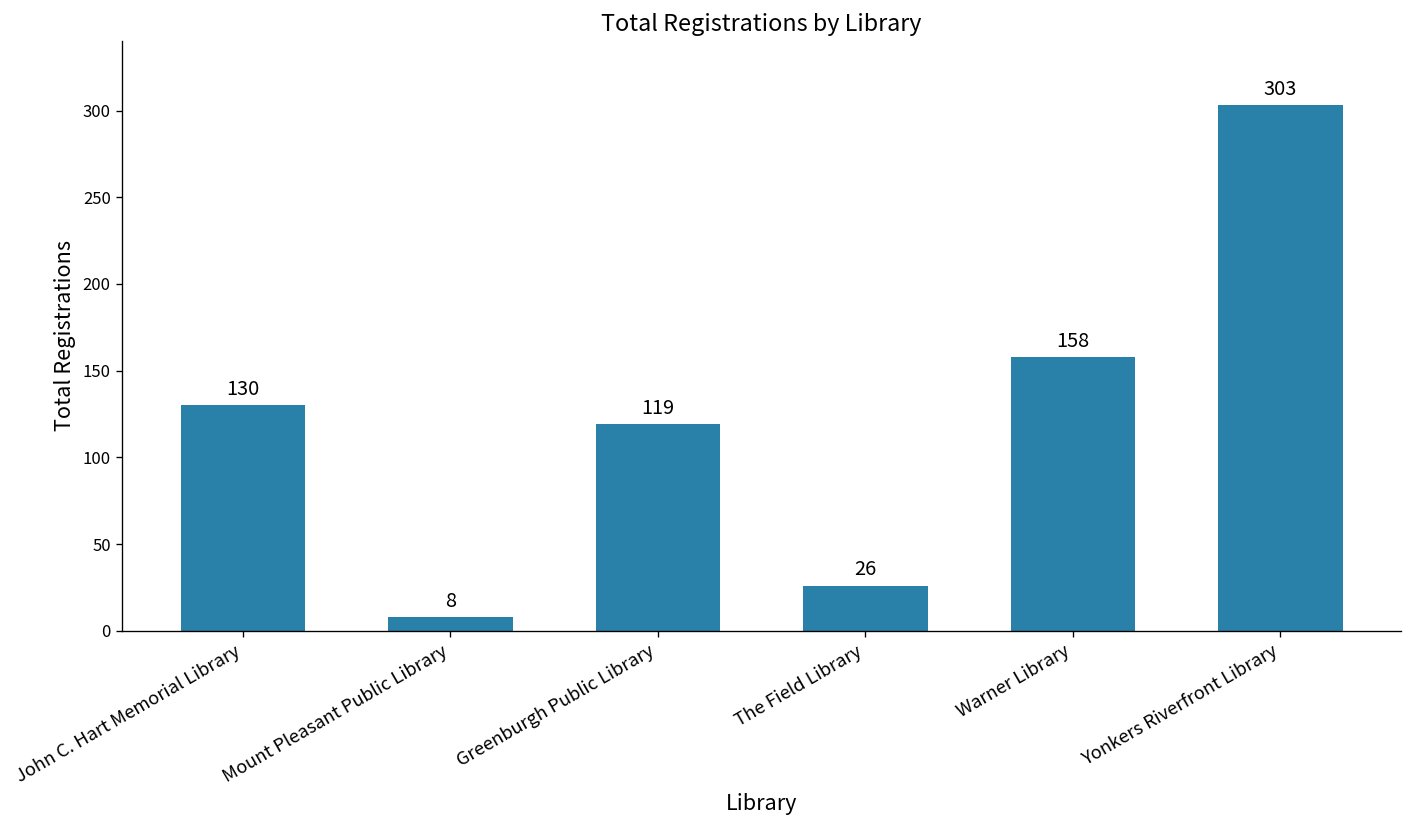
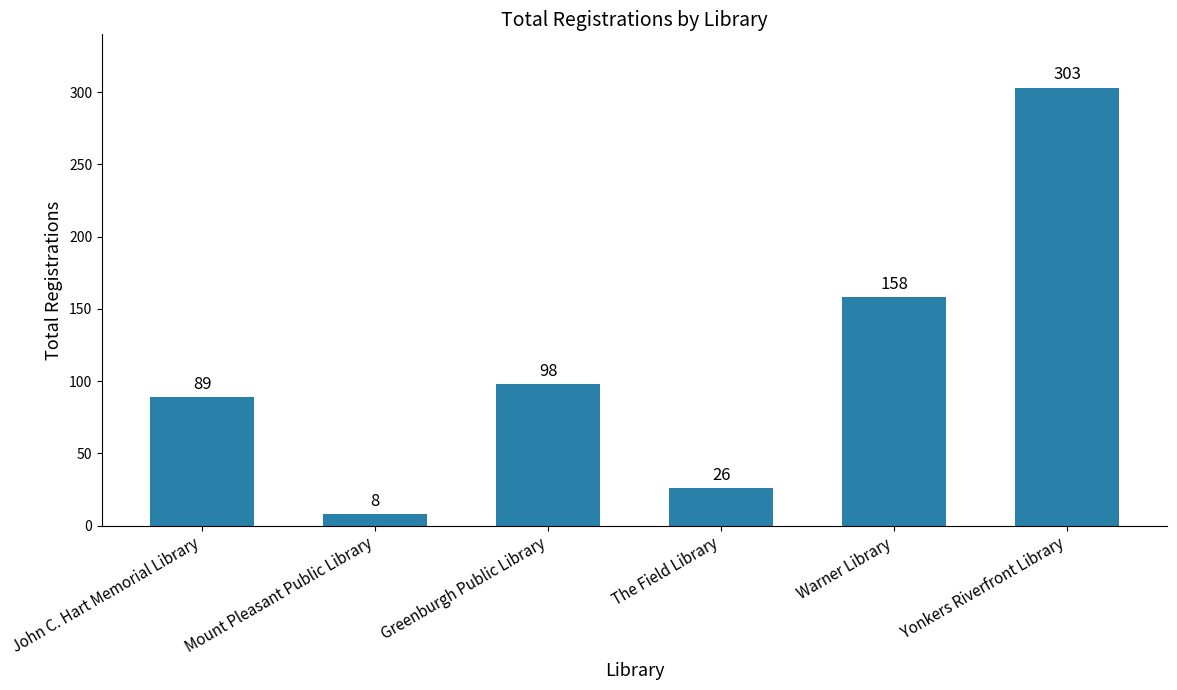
John C. Hart Memorial Library: 130 -> 89
Greenburgh Public Library: 119 -> 98
